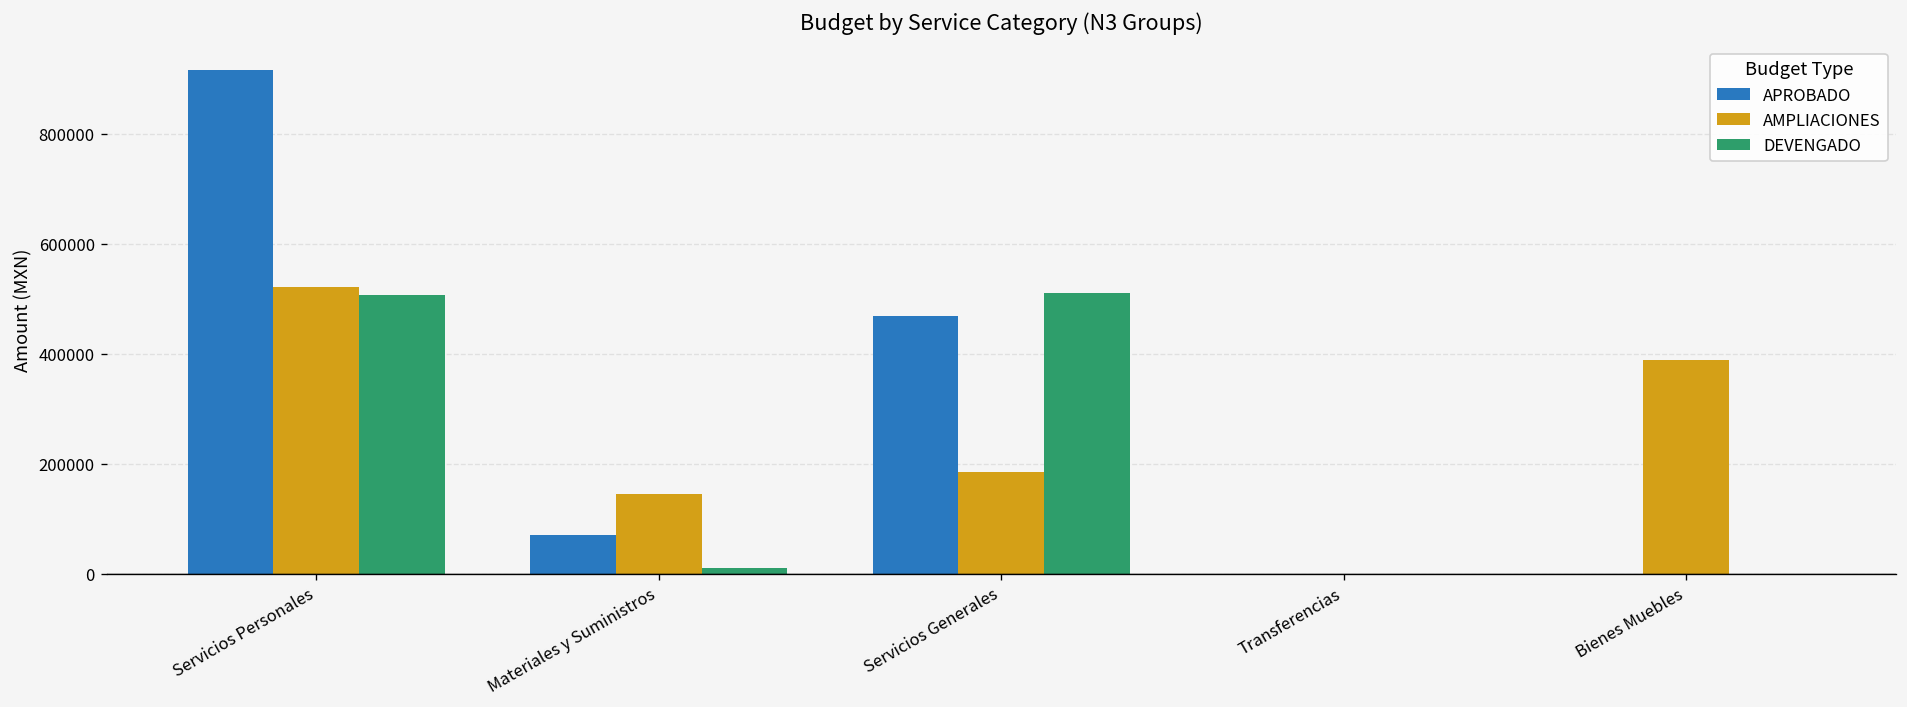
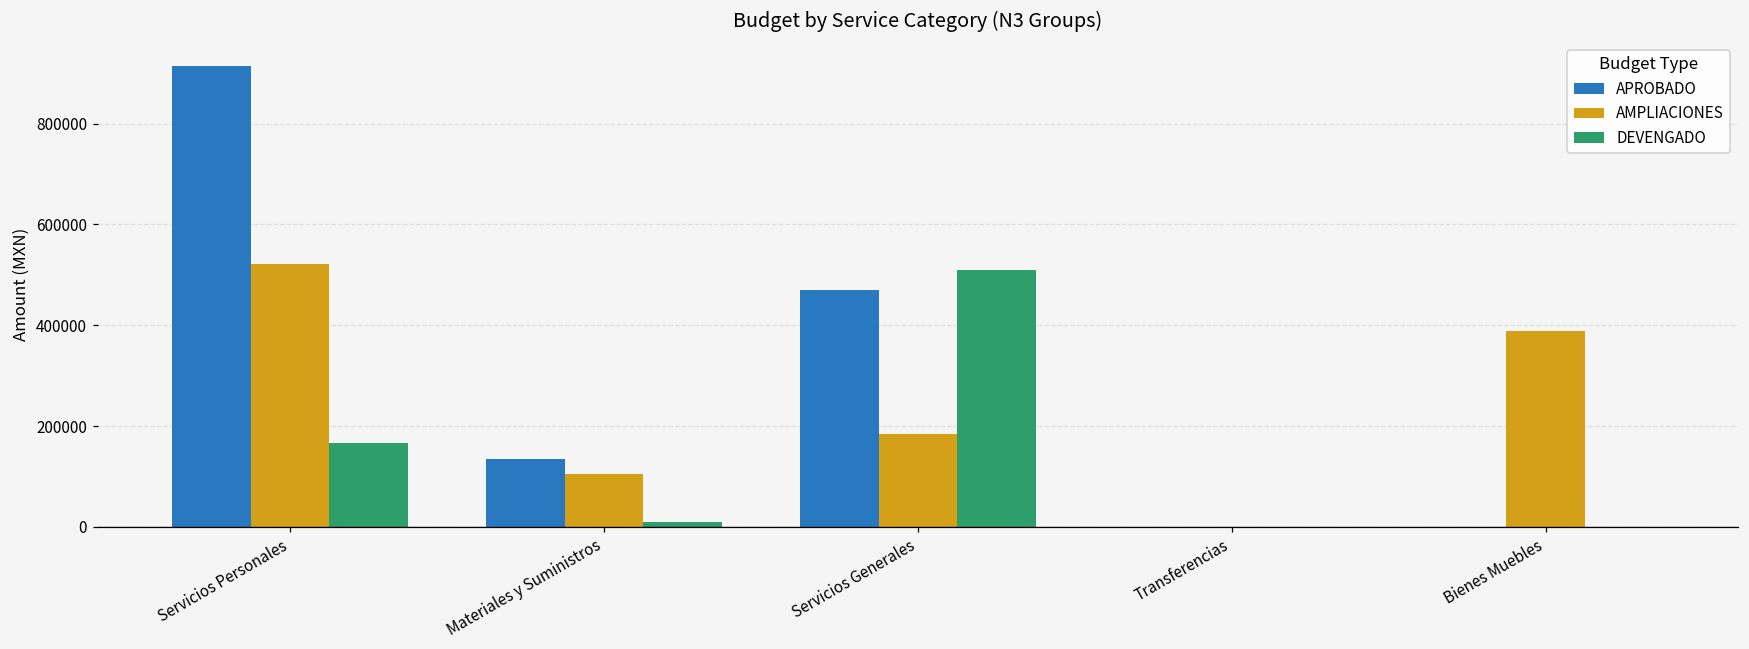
DEVENGADO, Servicios Personales: 510000 -> 170000
APROBADO, Materiales y Suministros: 70000 -> 130000
AMPLIACIONES, Materiales y Suministros: 150000 -> 110000
